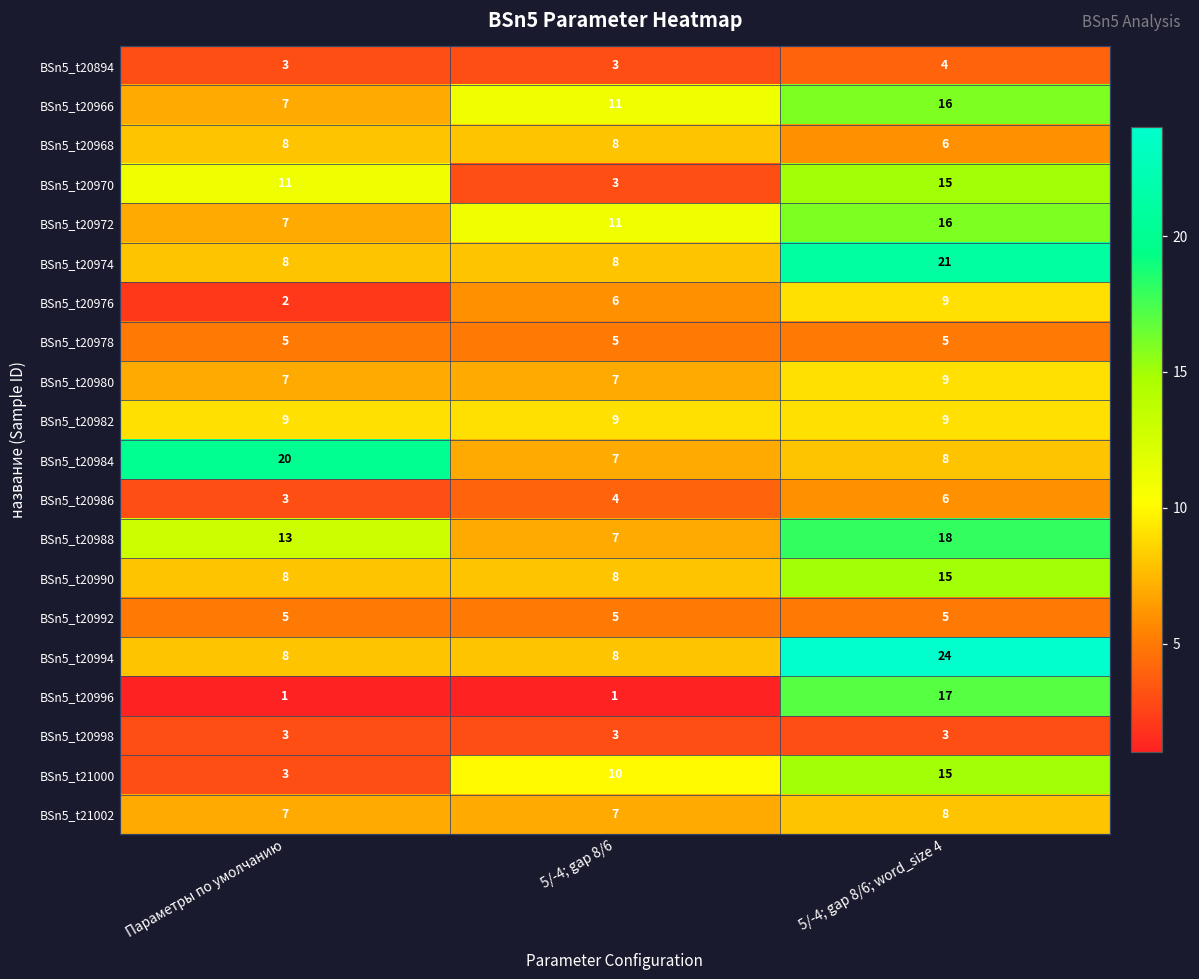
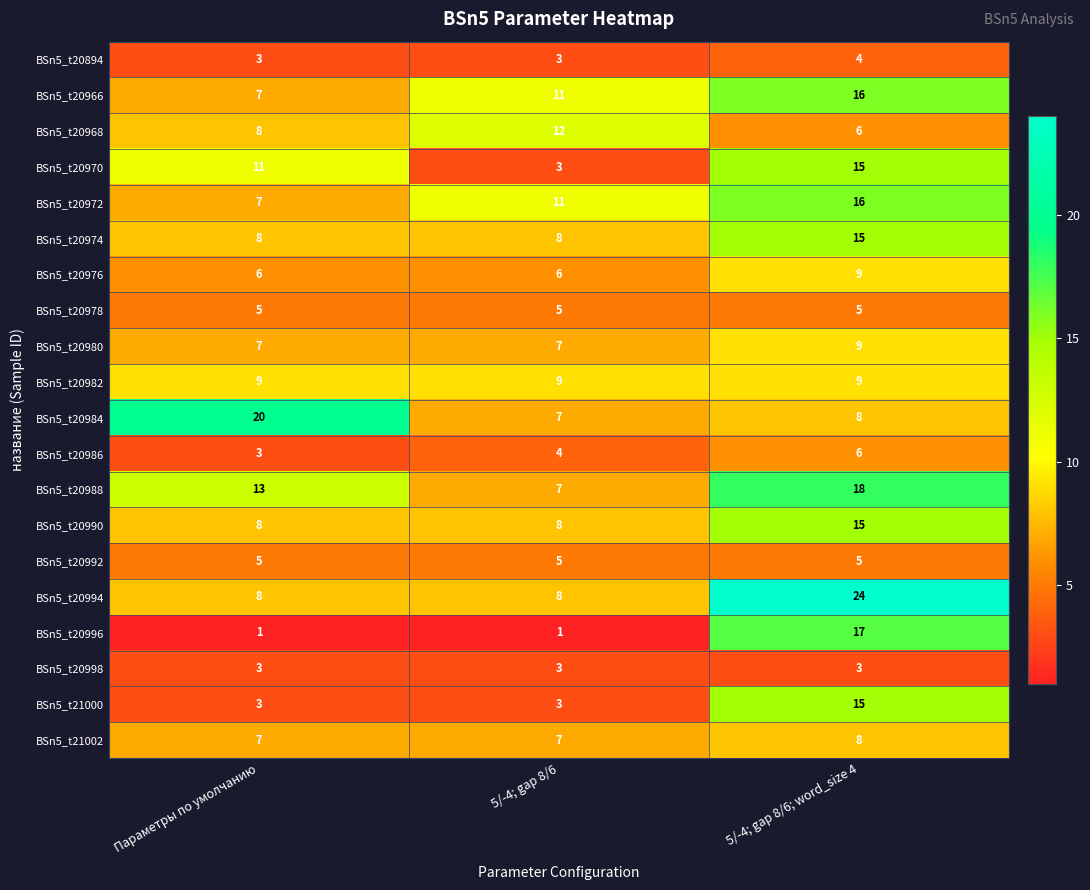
BSn5_t20968, 5/-4; gap 8/6: 8 -> 12
BSn5_t20974, 5/-4; gap 8/6; word_size 4: 21 -> 15
BSn5_t20976, Параметры по умолчанию: 2 -> 6
BSn5_t21000, 5/-4; gap 8/6: 10 -> 3
